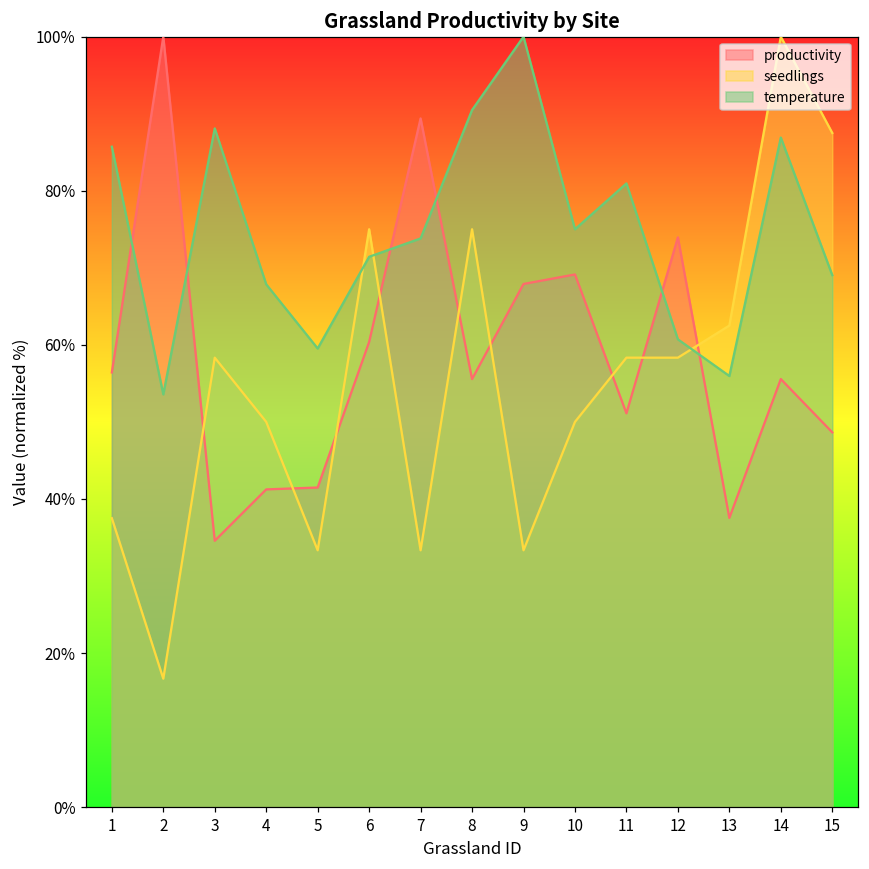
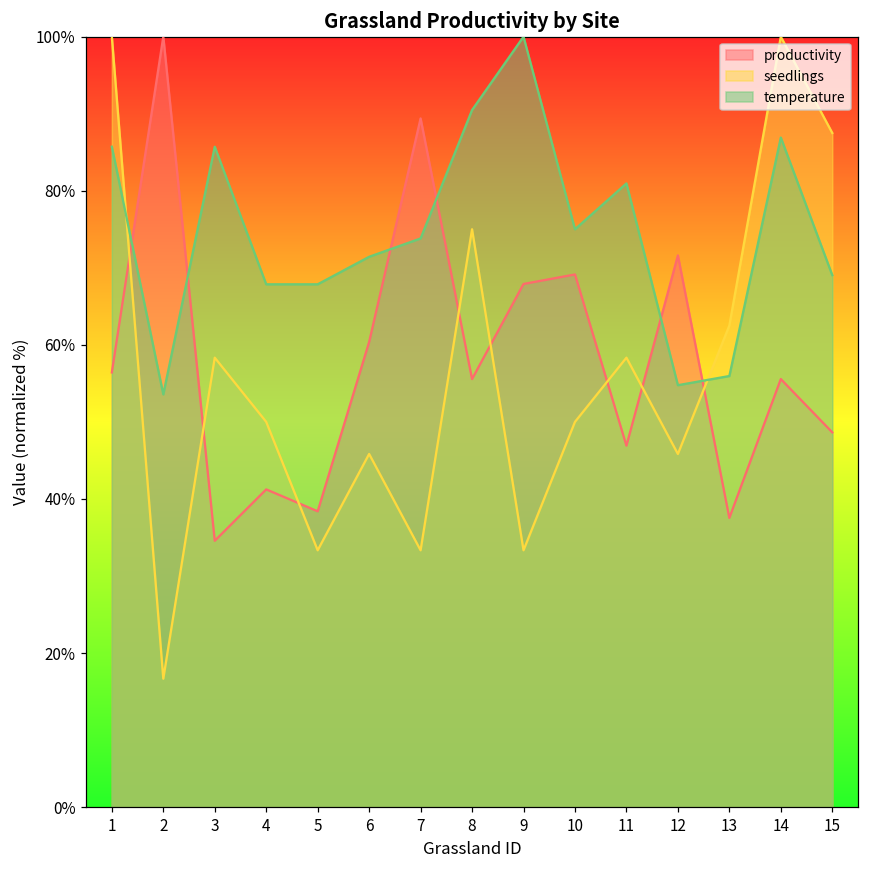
seedlings, 1: 38% -> 100%
temperature, 3: 88% -> 86%
productivity, 5: 41% -> 38%
temperature, 5: 60% -> 68%
seedlings, 6: 75% -> 46%
productivity, 11: 51% -> 47%
productivity, 12: 74% -> 72%
seedlings, 12: 58% -> 46%
temperature, 12: 61% -> 55%
